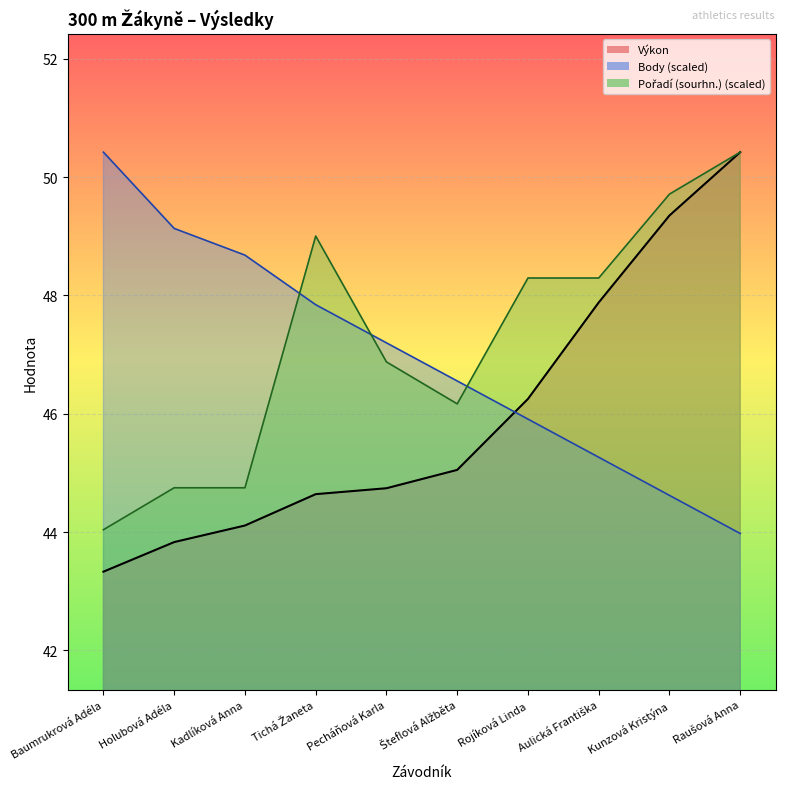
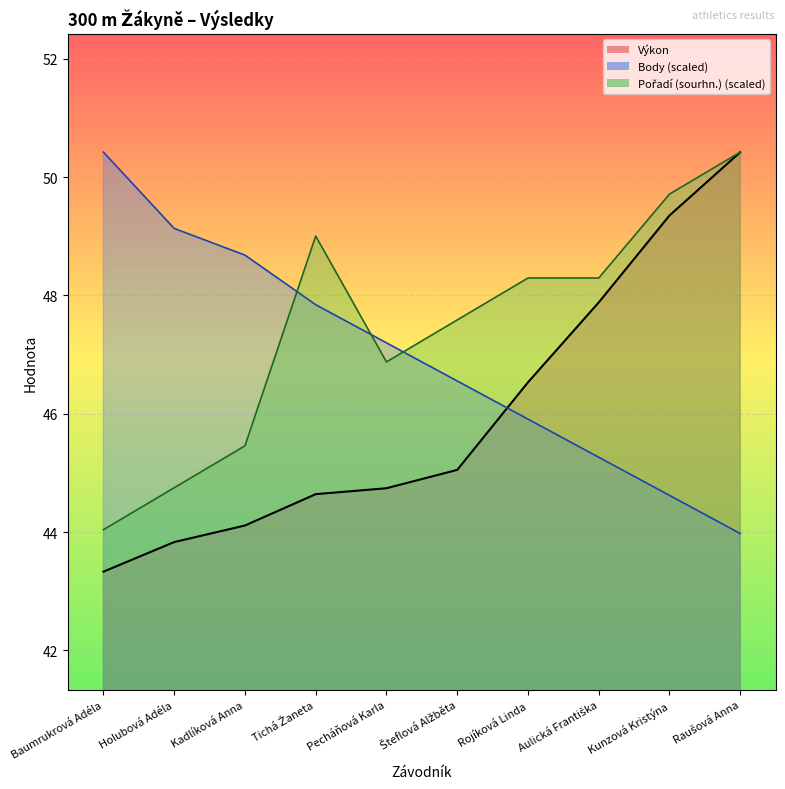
Pořadí (sourhn.) (scaled), Kadlíková Anna: 44.7 -> 45.5
Pořadí (sourhn.) (scaled), Šteflová Alžběta: 46.2 -> 47.6
Výkon, Rojíková Linda: 46.3 -> 46.5
